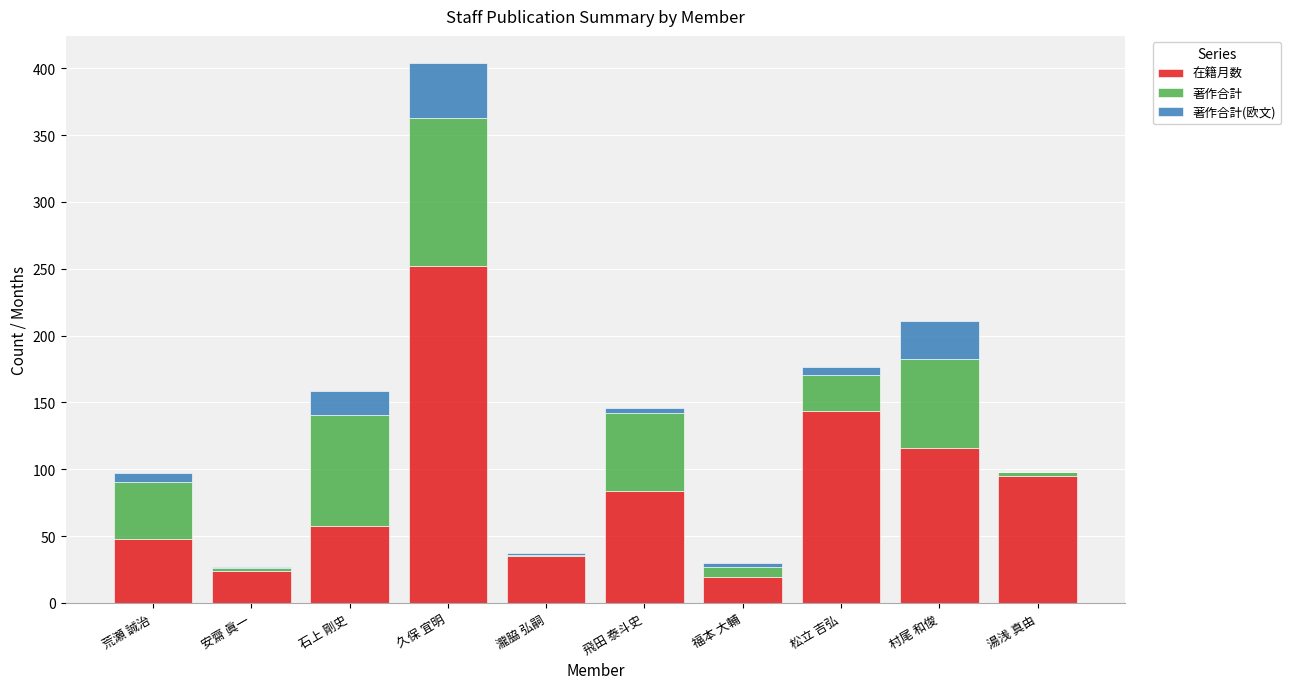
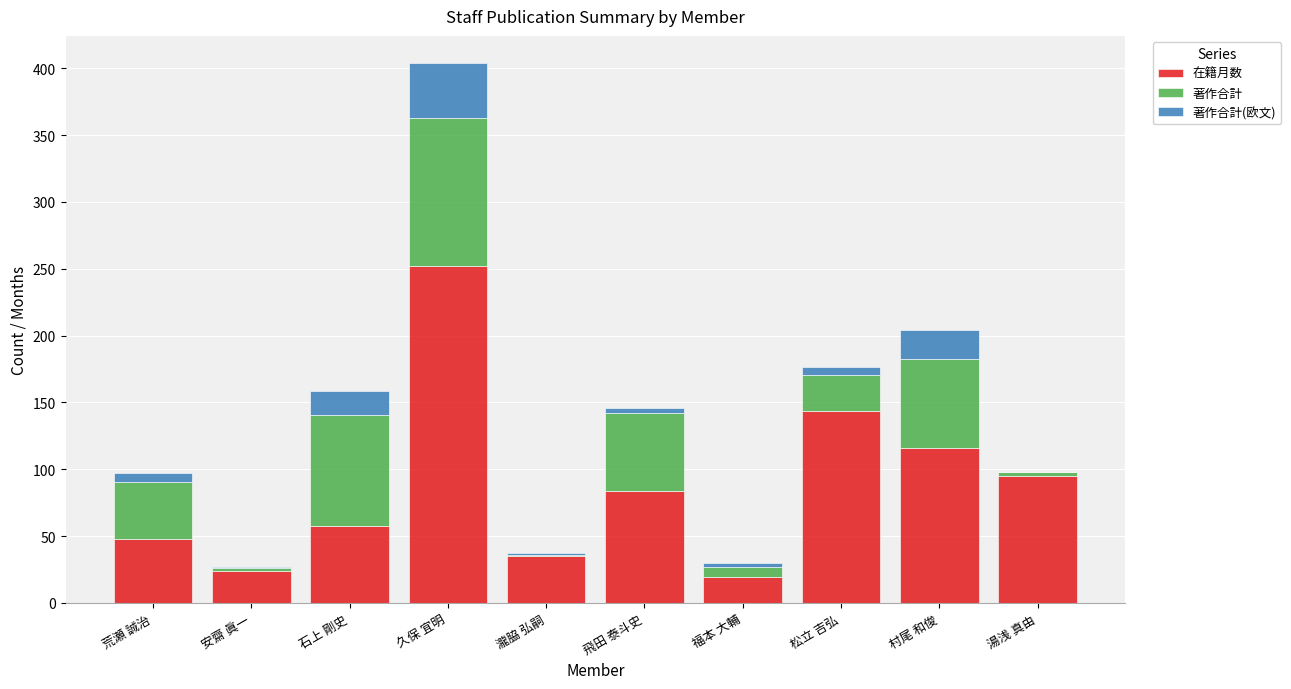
著作合計(欧文), 村尾 和俊: 29 -> 22
